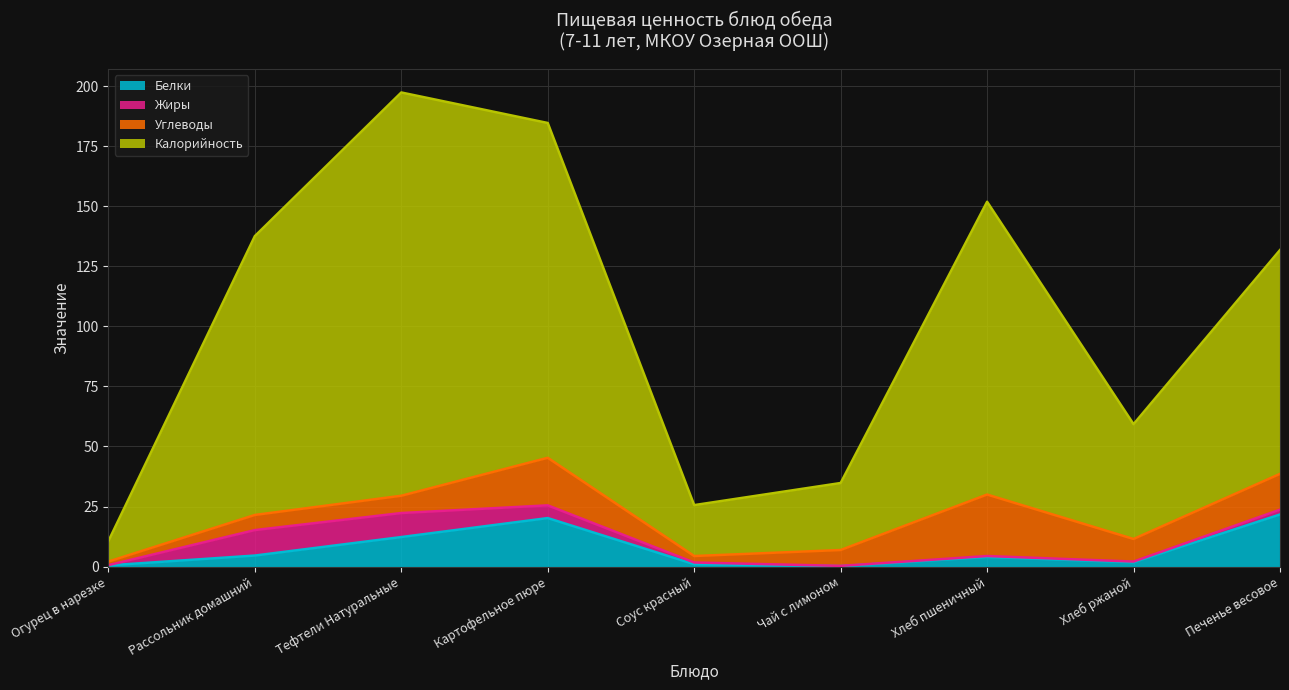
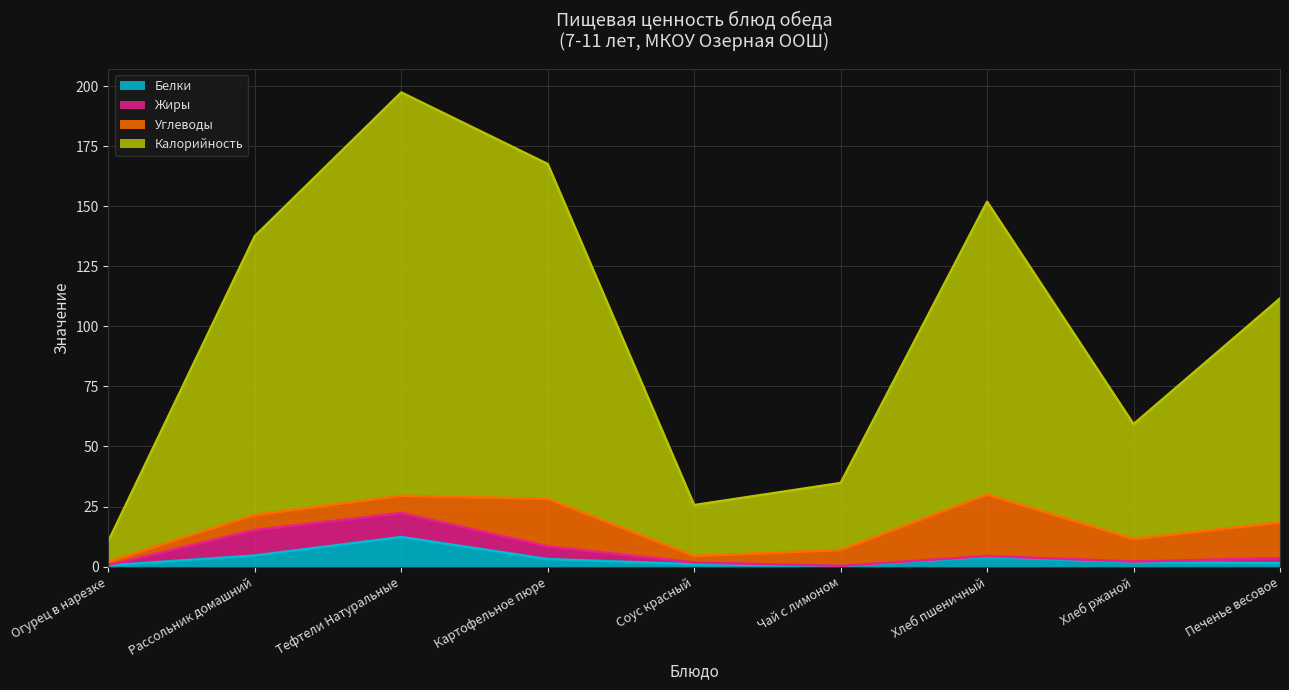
Белки, Картофельное пюре: 20 -> 3
Белки, Печенье весовое: 22 -> 2
